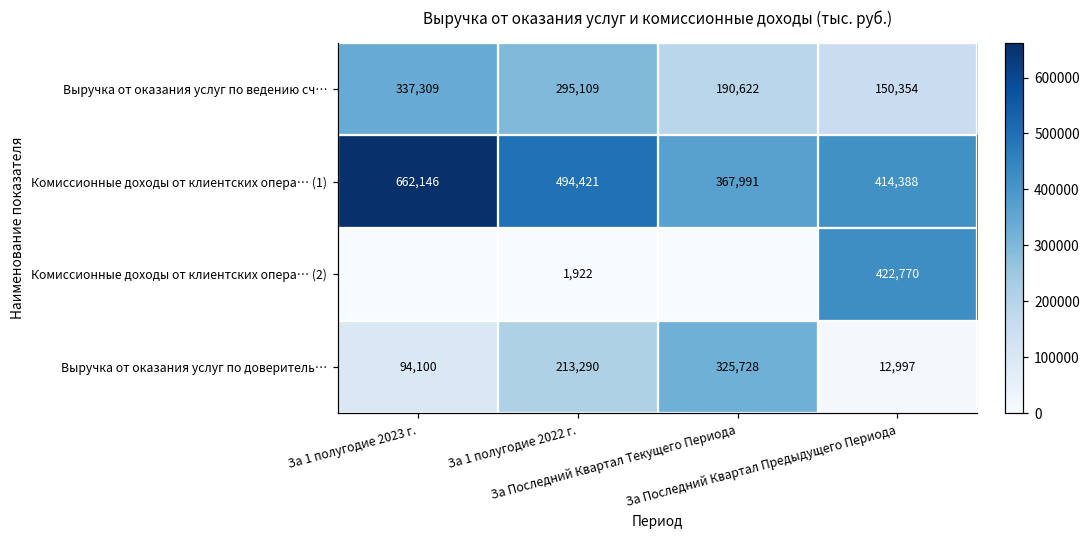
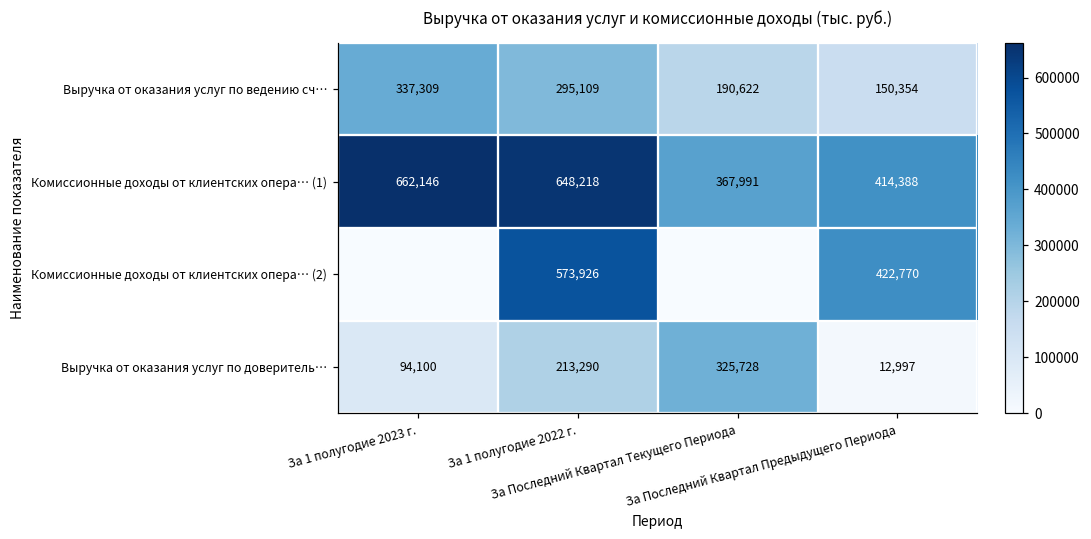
Комиссионные доходы от клиентских опера… (1), За 1 полугодие 2022 г.: 494,421 -> 648,218
Комиссионные доходы от клиентских опера… (2), За 1 полугодие 2022 г.: 1,922 -> 573,926
